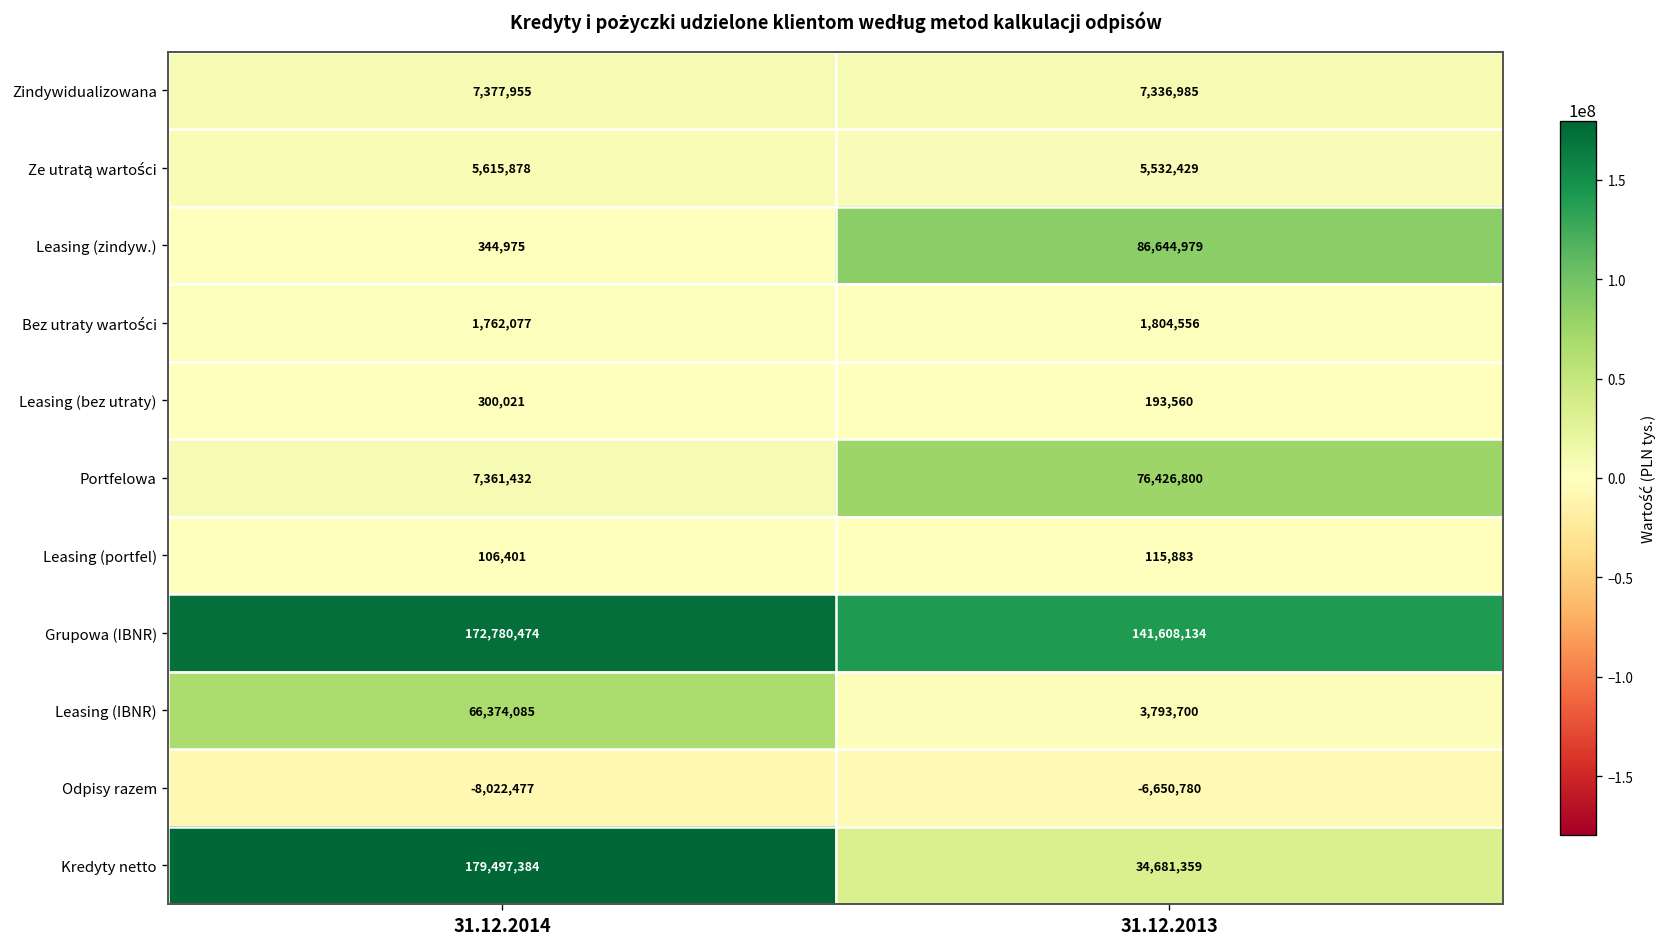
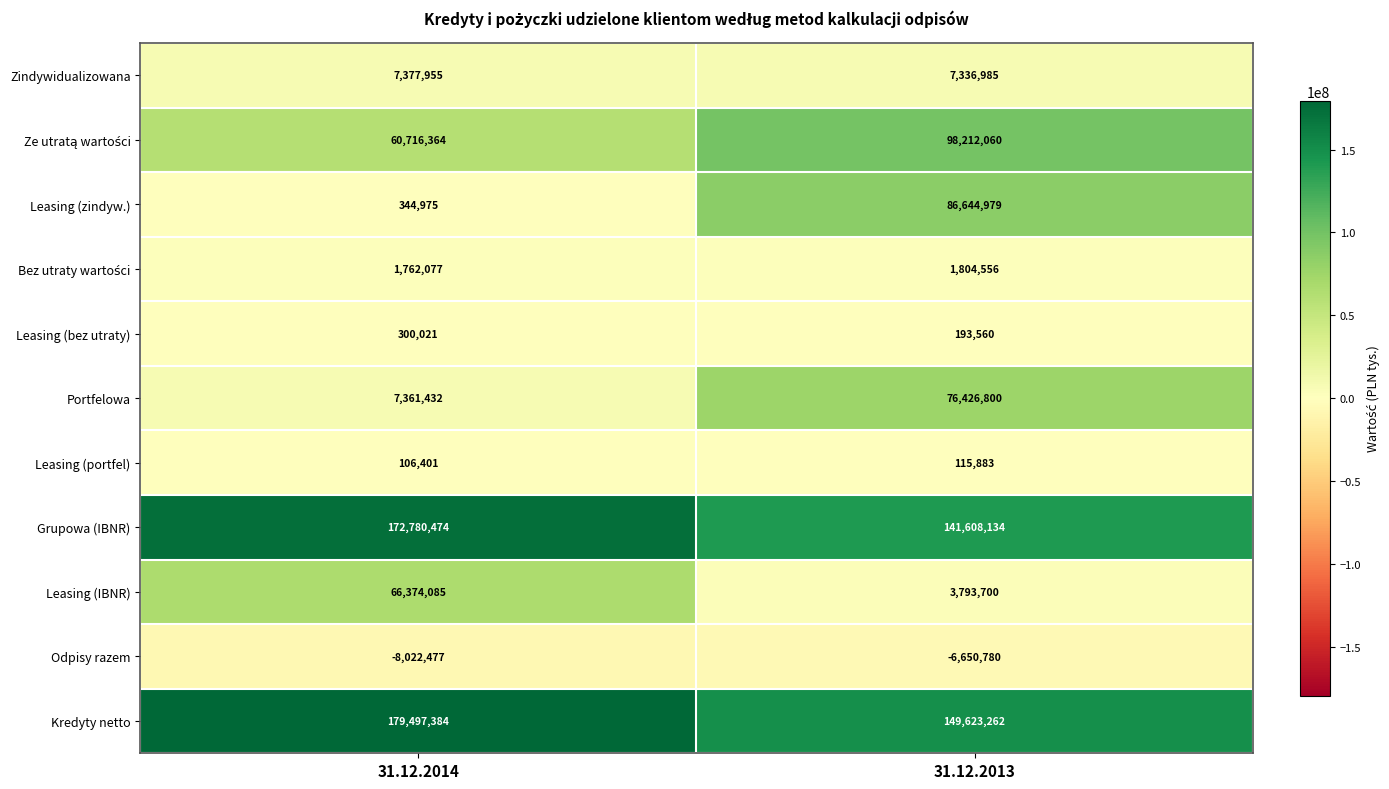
Ze utratą wartości, 31.12.2014: 5,615,878 -> 60,716,364
Ze utratą wartości, 31.12.2013: 5,532,429 -> 98,212,060
Kredyty netto, 31.12.2013: 34,681,359 -> 149,623,262
